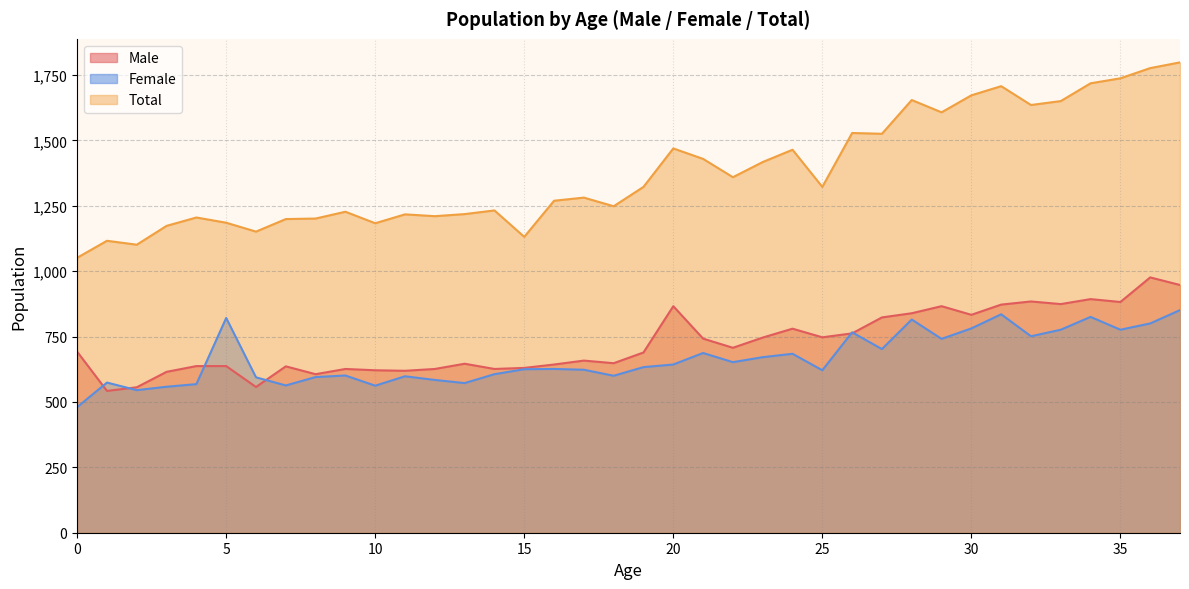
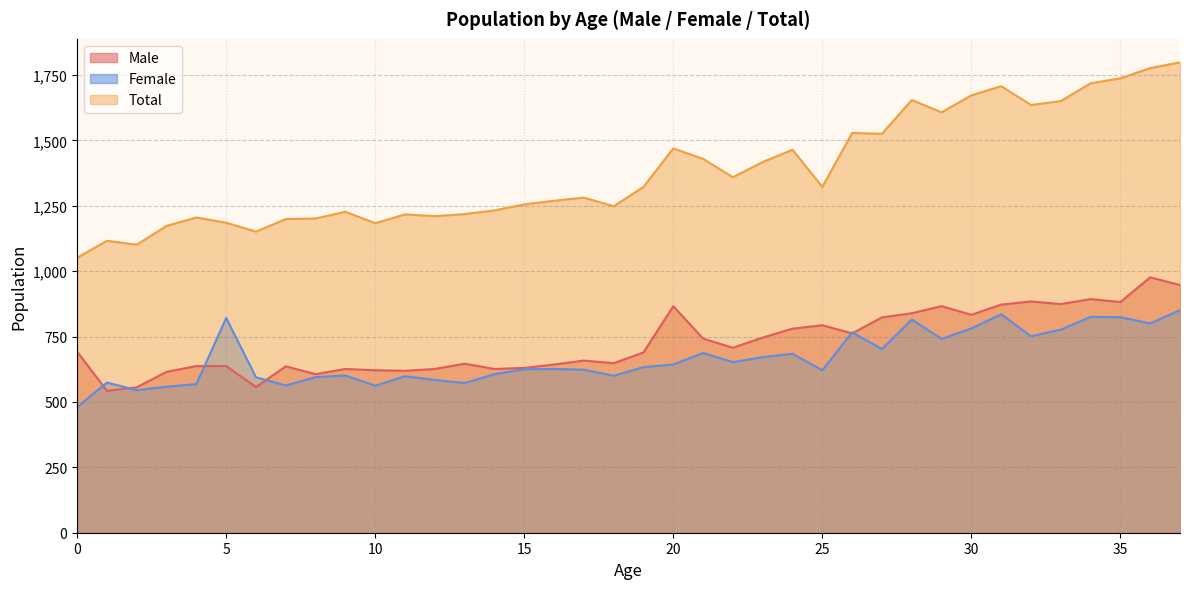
Total, 15: 1,130 -> 1,260
Male, 25: 750 -> 790
Female, 35: 780 -> 820
